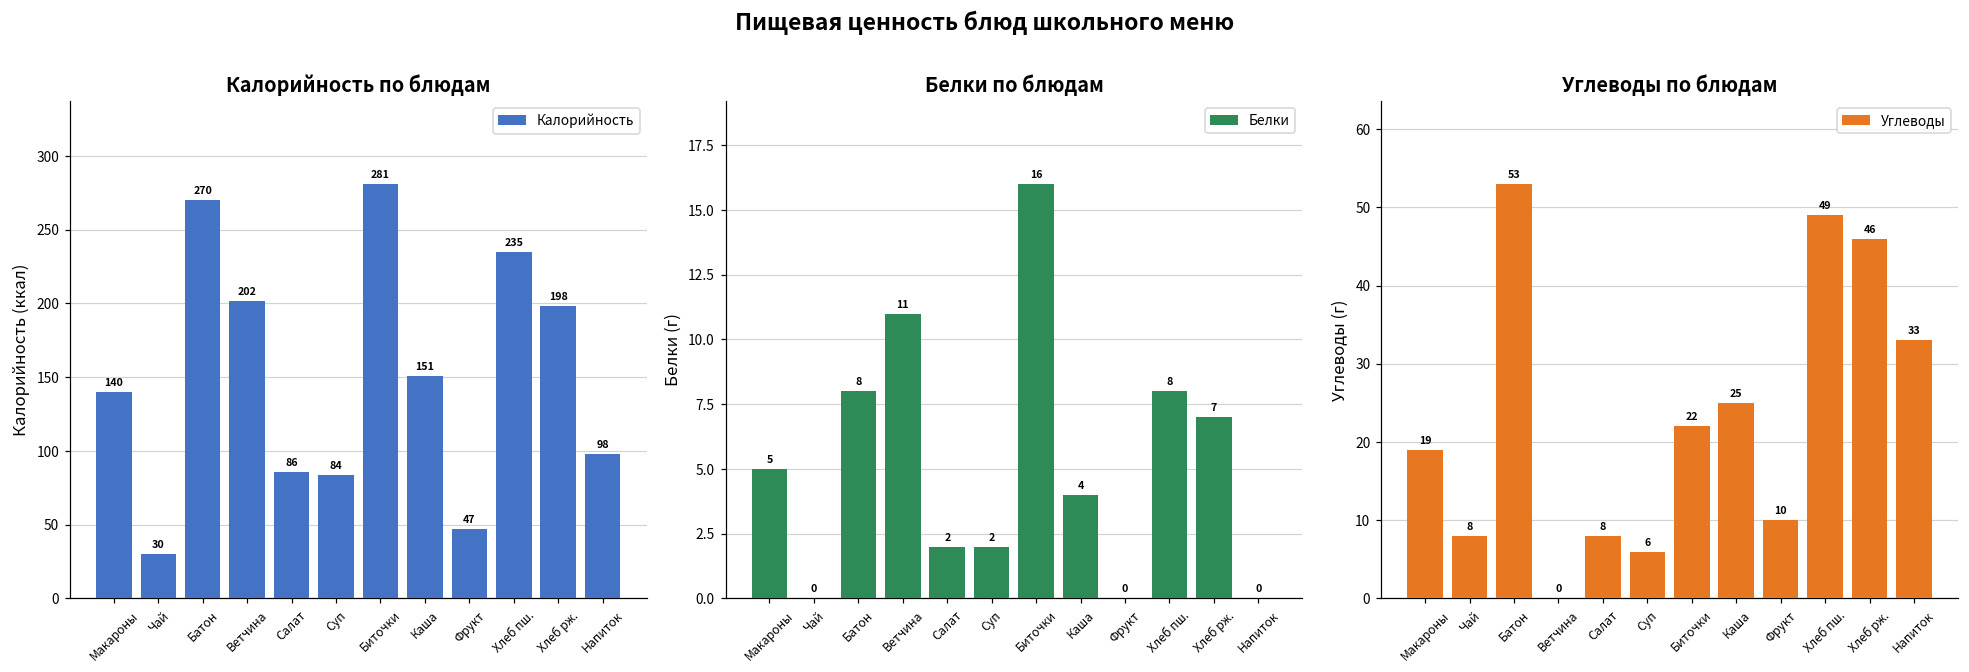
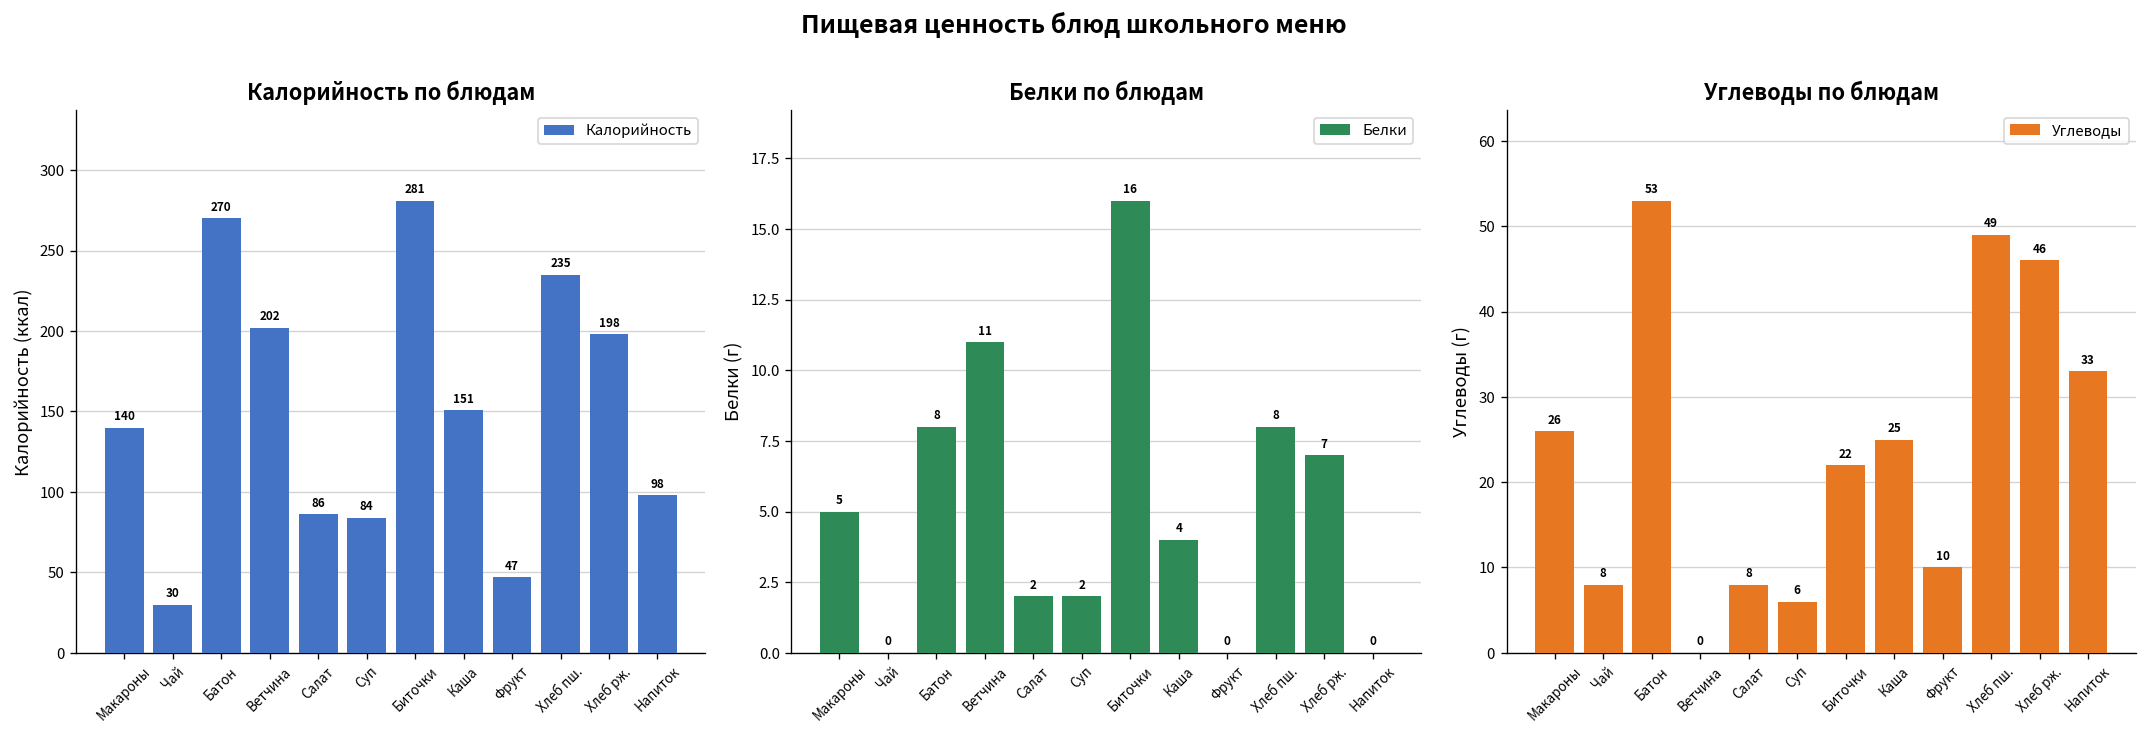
Углеводы по блюдам, Макароны: 19 -> 26
